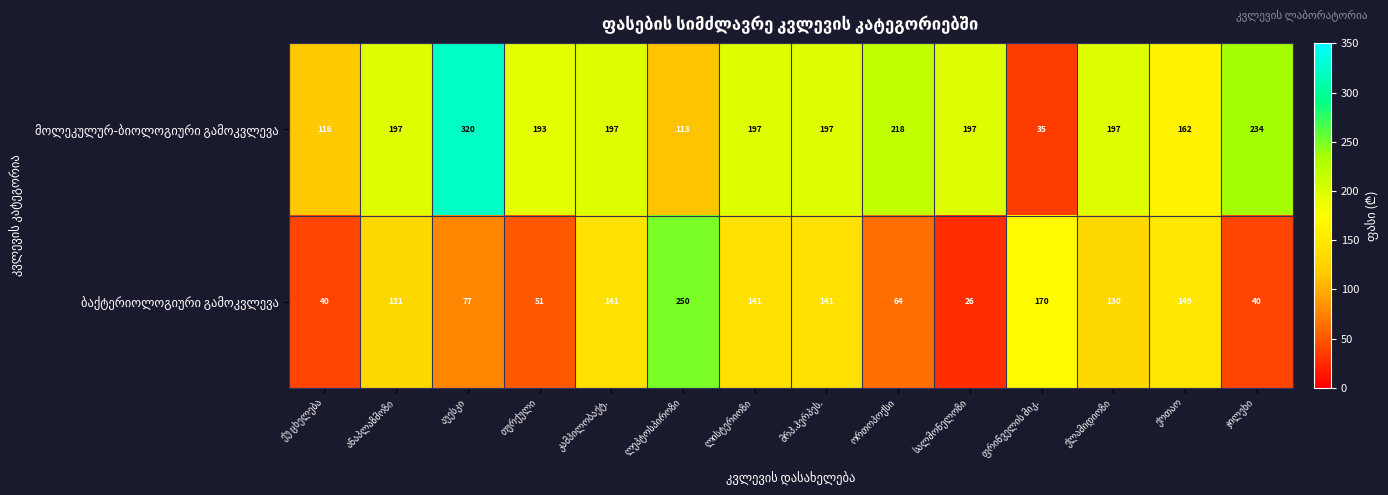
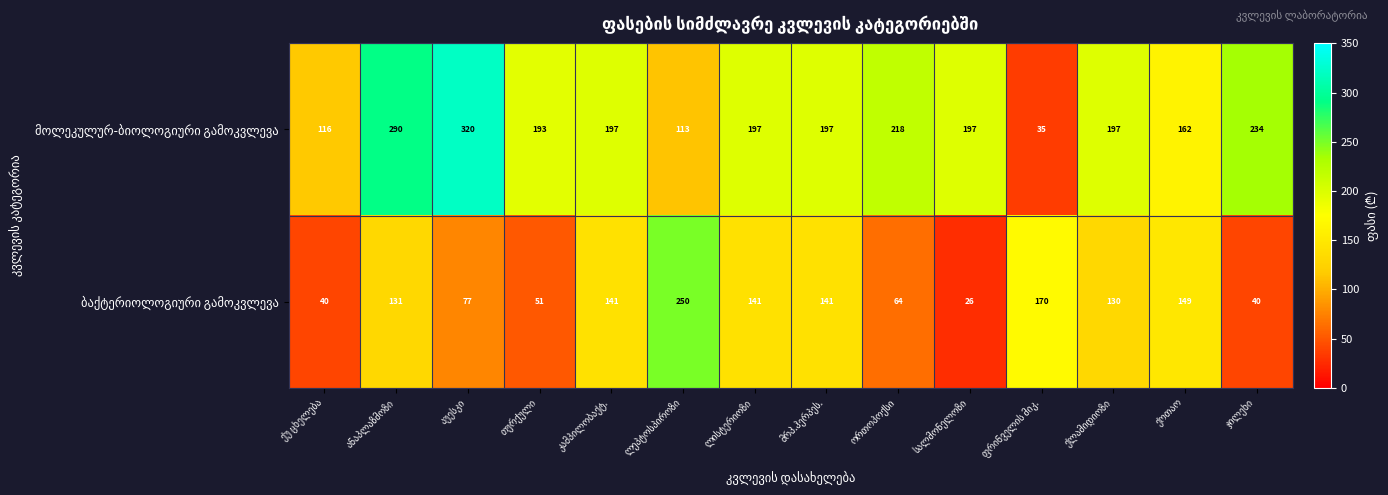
მოლეკულურ-ბიოლოგიური გამოკვლევა, ანაპლაზმოზი: 197 -> 290
